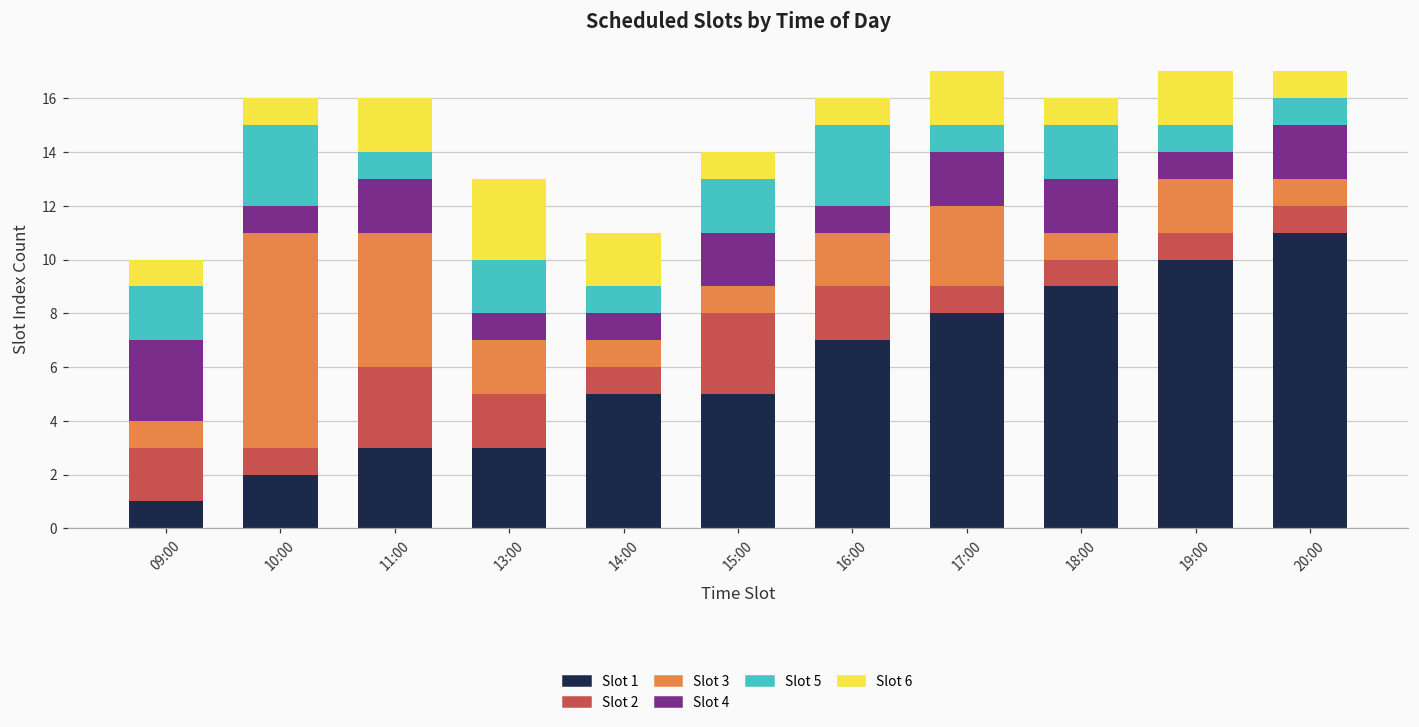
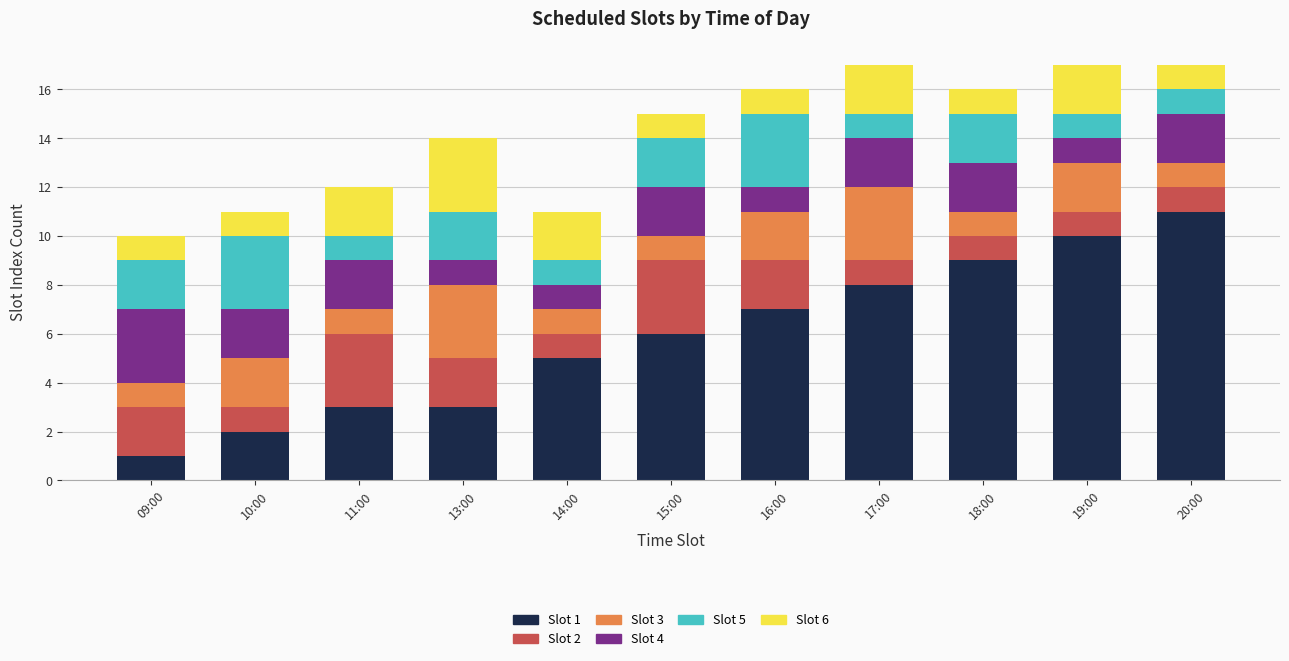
Slot 3, 10:00: 8 -> 2
Slot 4, 10:00: 1 -> 2
Slot 3, 11:00: 5 -> 1
Slot 3, 13:00: 2 -> 3
Slot 1, 15:00: 5 -> 6
